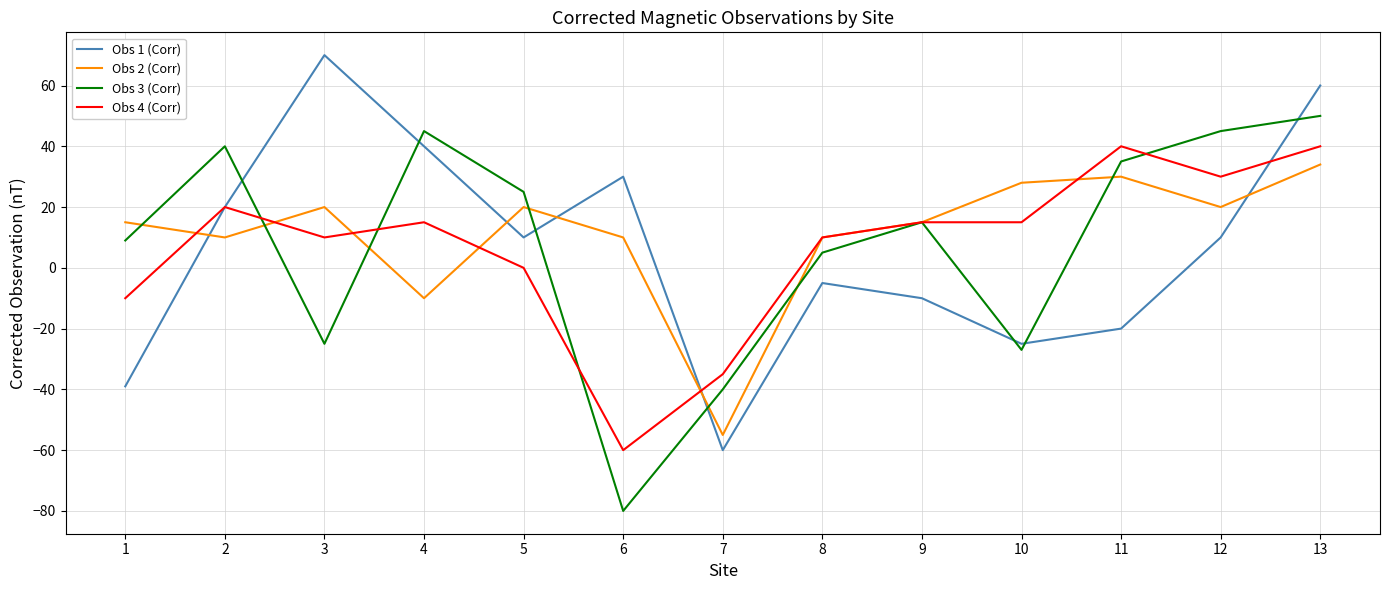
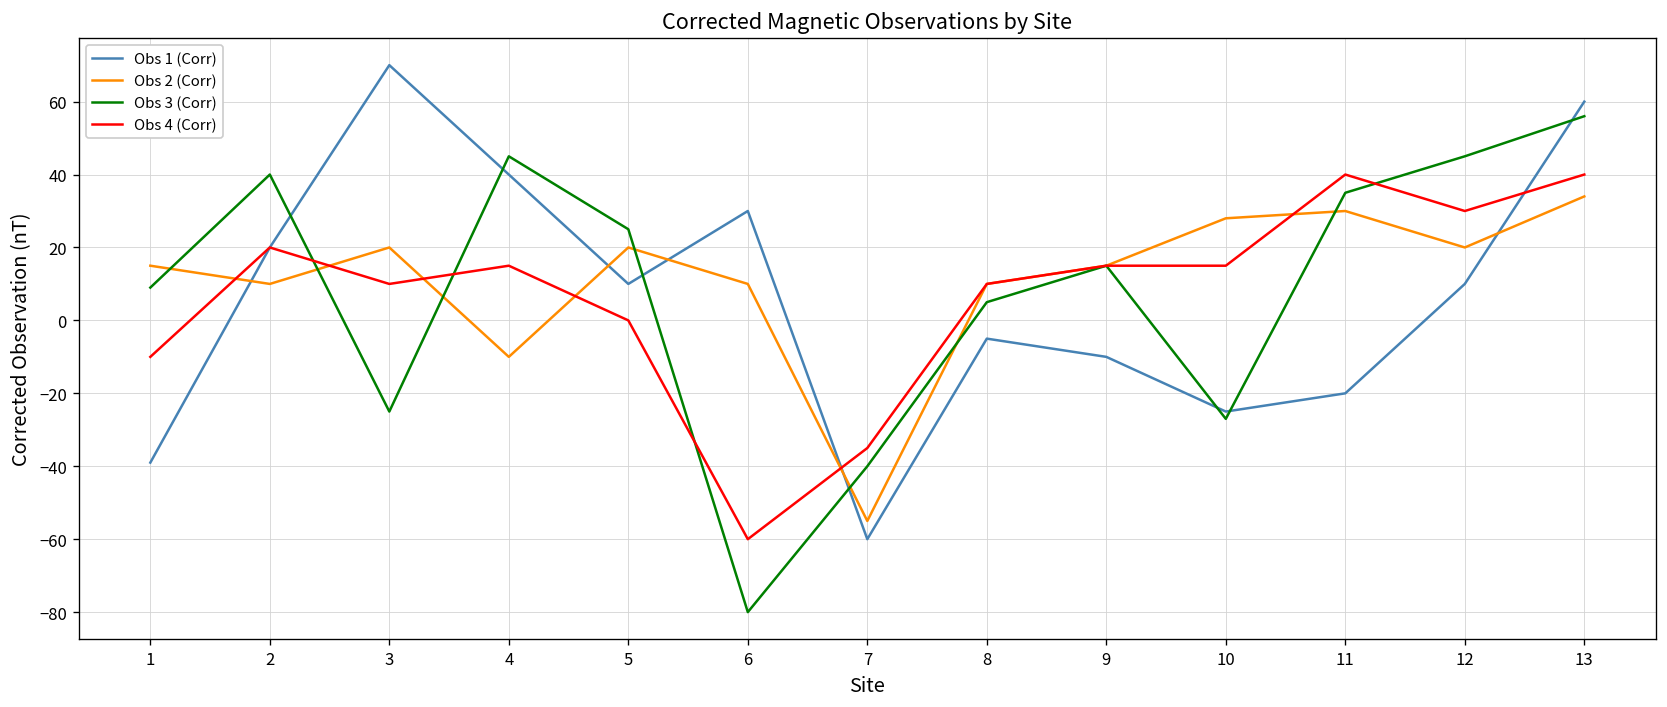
Obs 3 (Corr), 13: 50 -> 56
